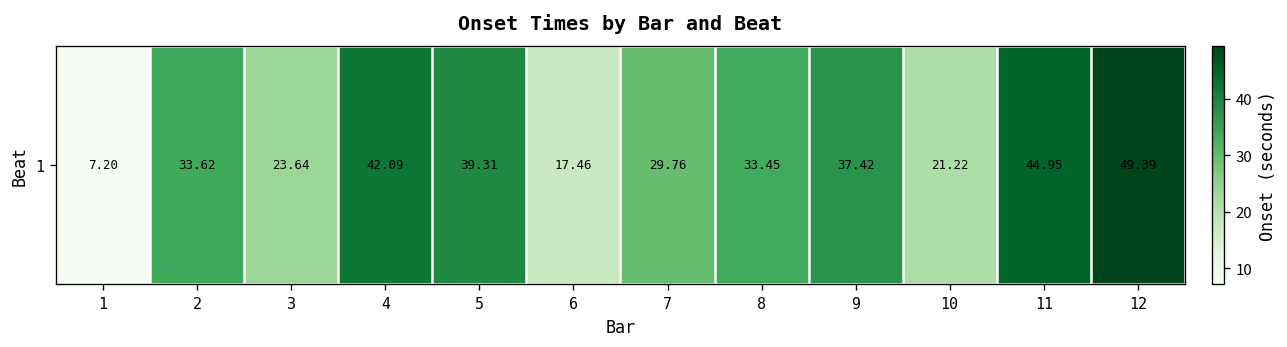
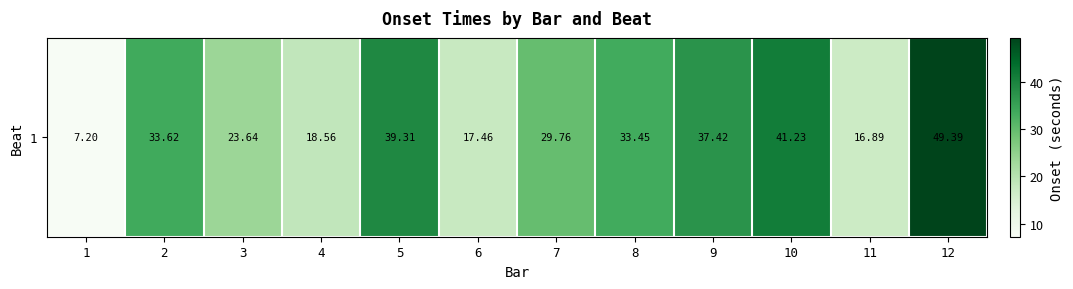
1, 4: 42.09 -> 18.56
1, 10: 21.22 -> 41.23
1, 11: 44.95 -> 16.89
